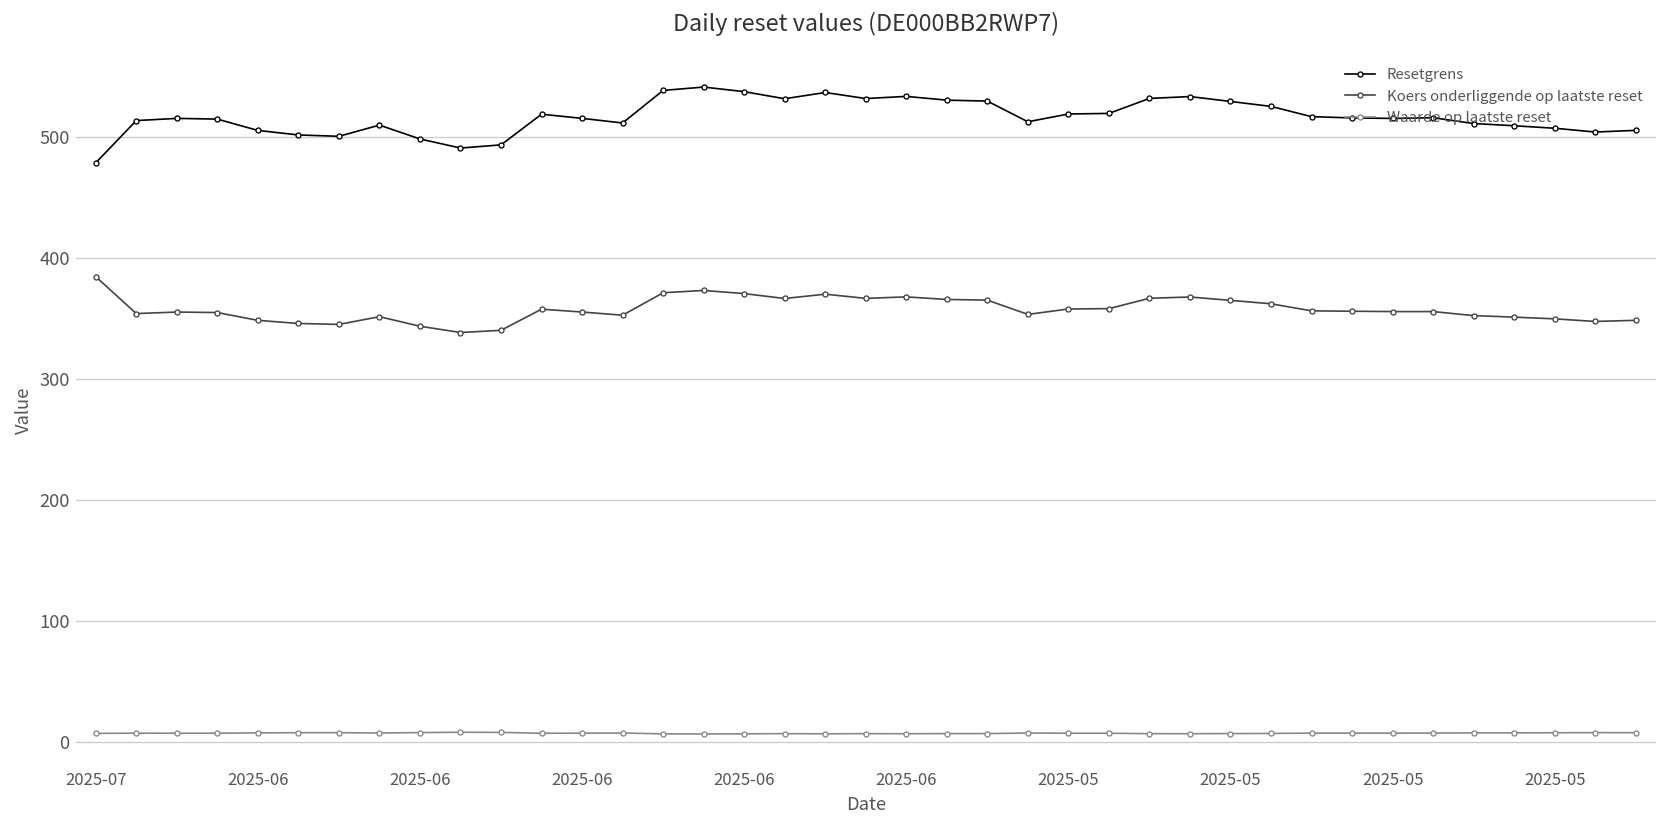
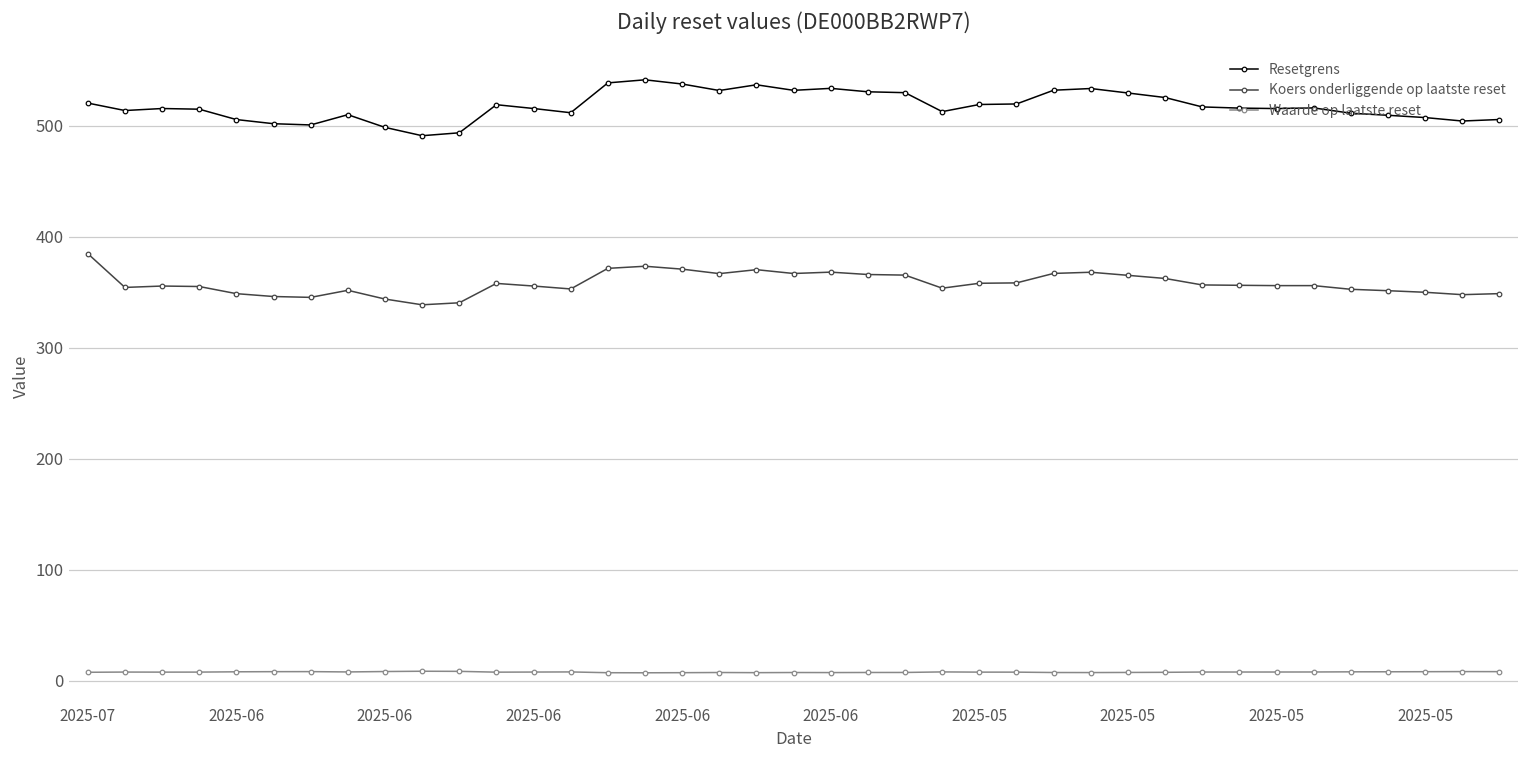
Resetgrens, 2025-07: 479 -> 520
